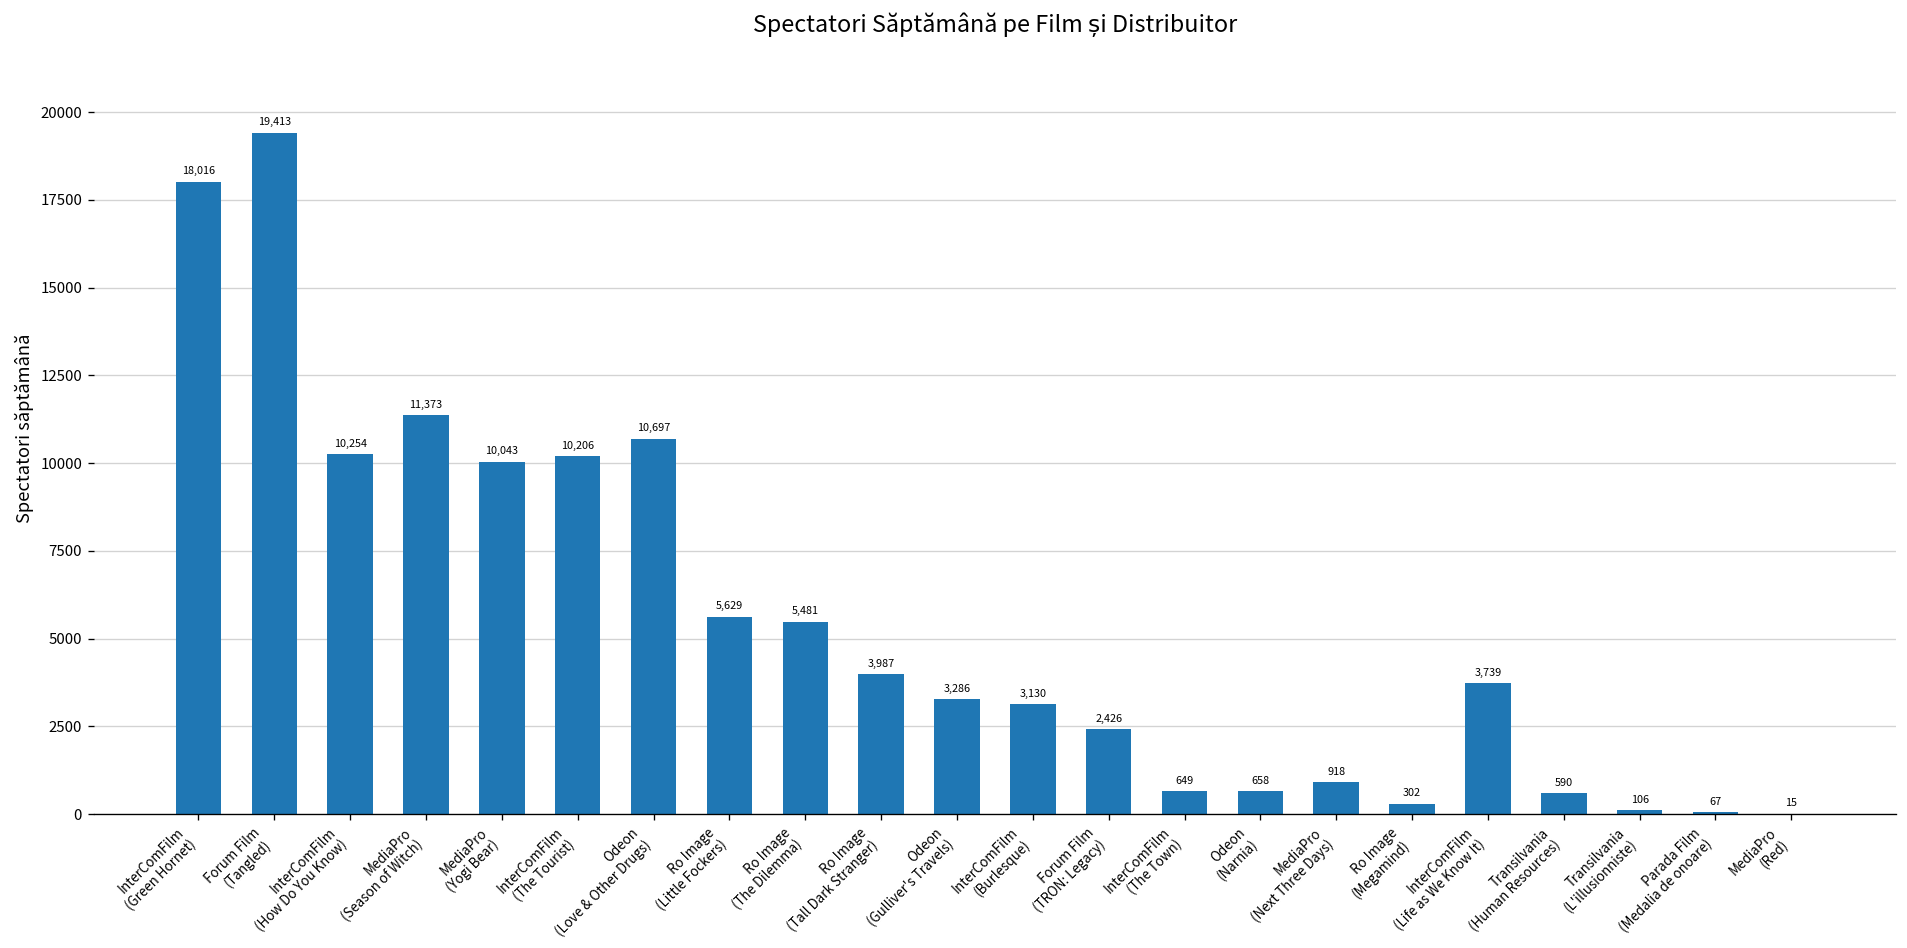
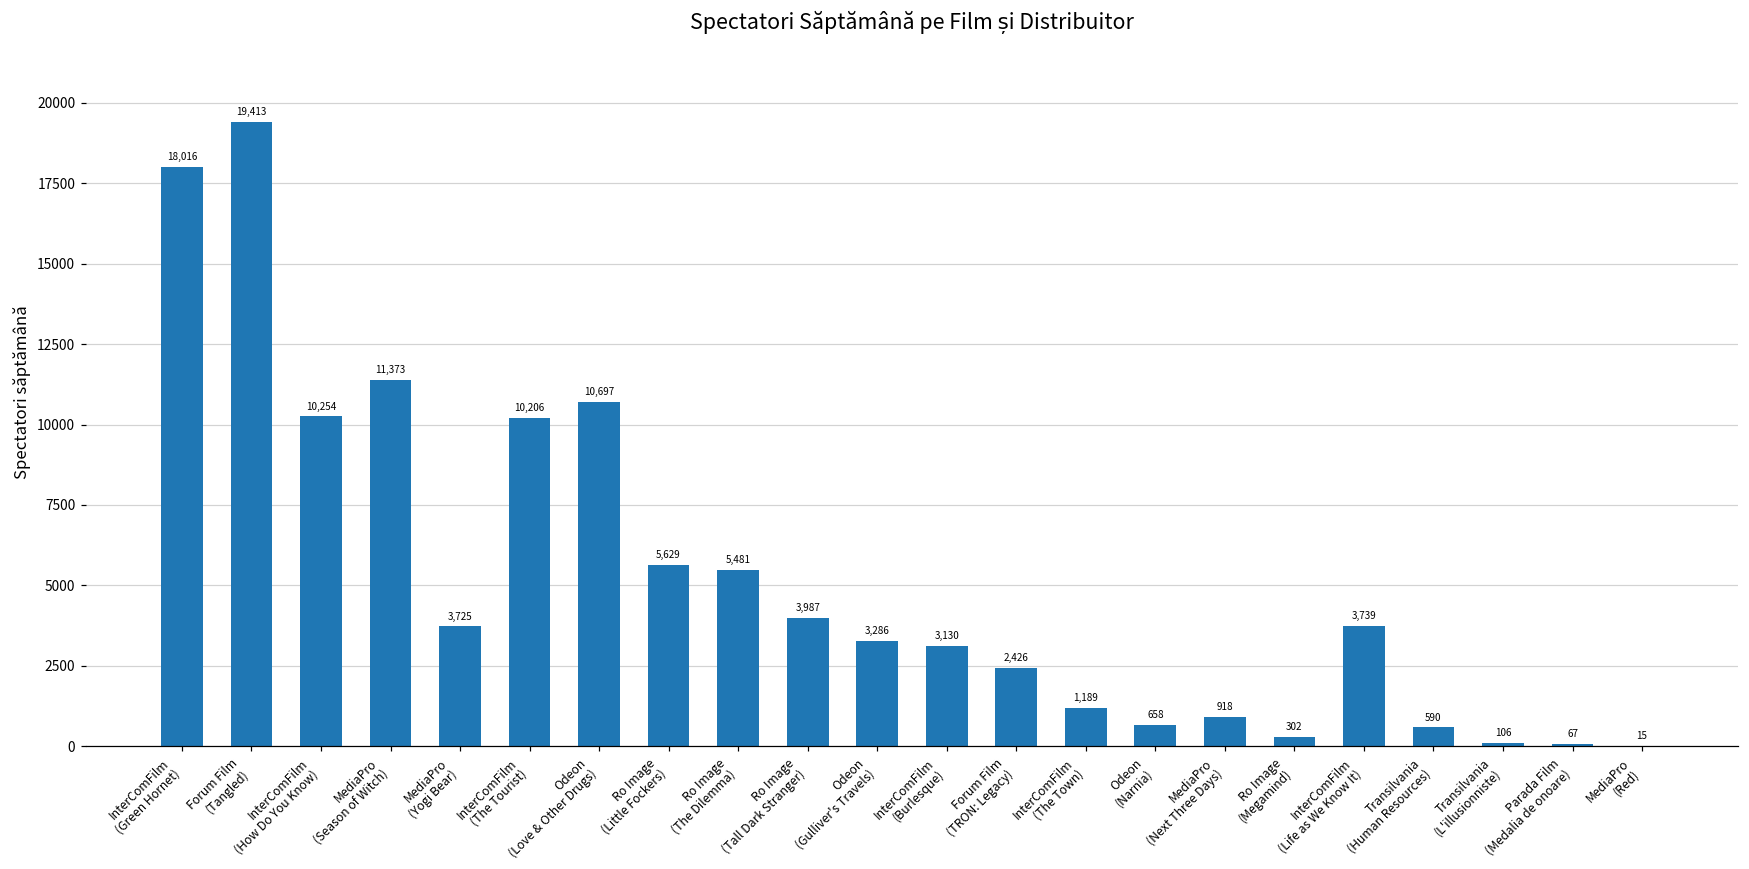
MediaPro (Yogi Bear): 10,043 -> 3,725
InterComFilm (The Town): 649 -> 1,189
